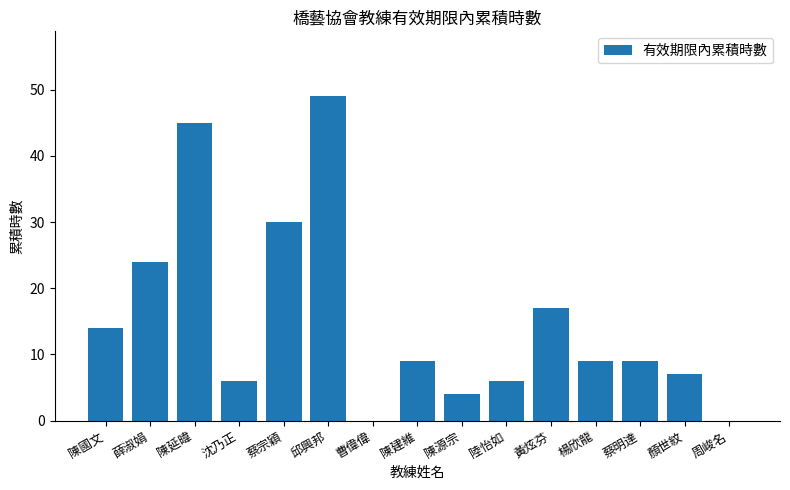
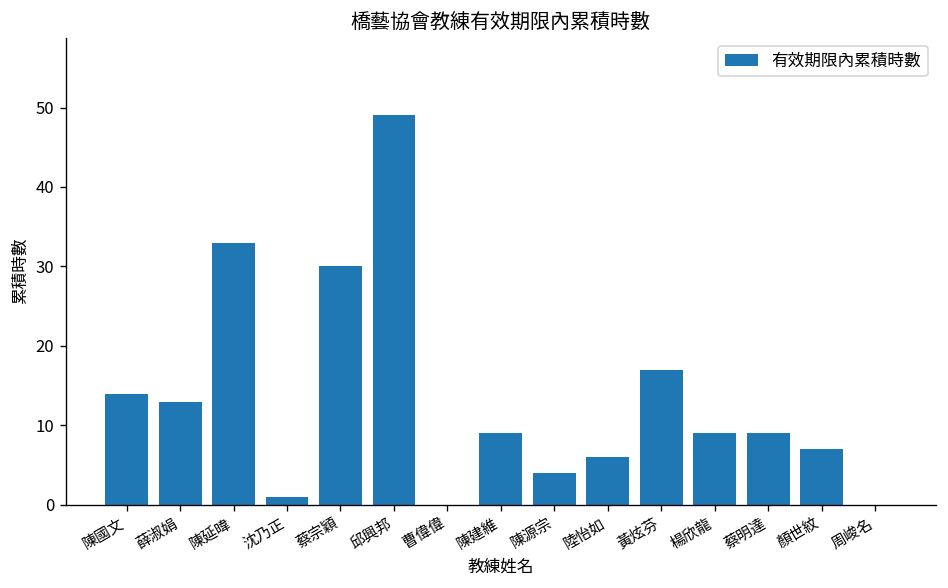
薛淑娟: 24 -> 13
陳延暐: 45 -> 33
沈乃正: 6 -> 1
